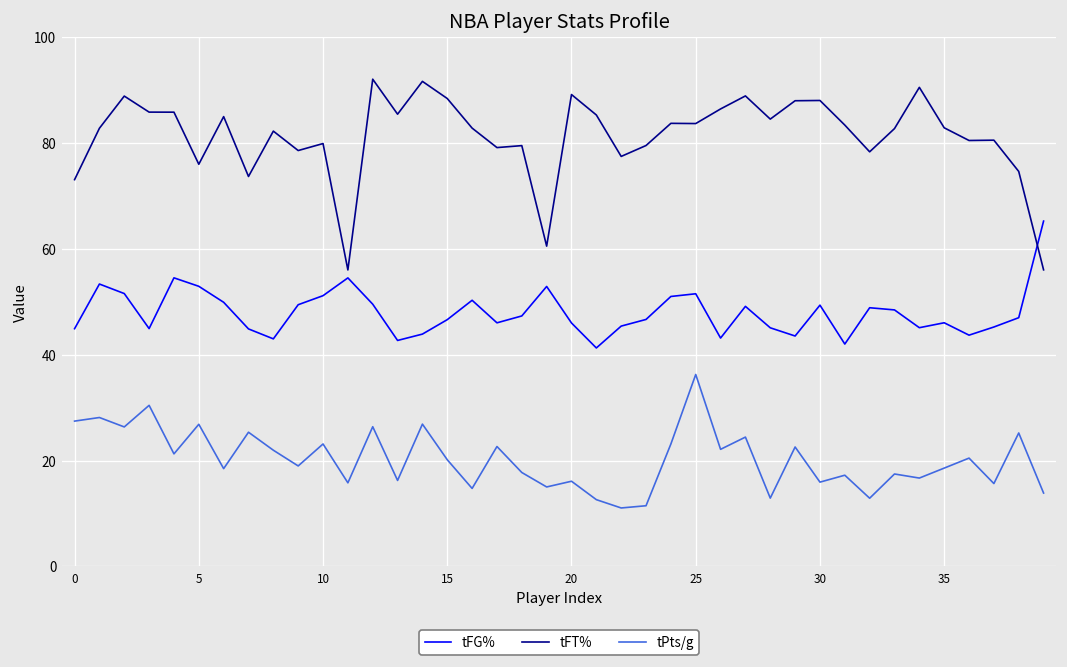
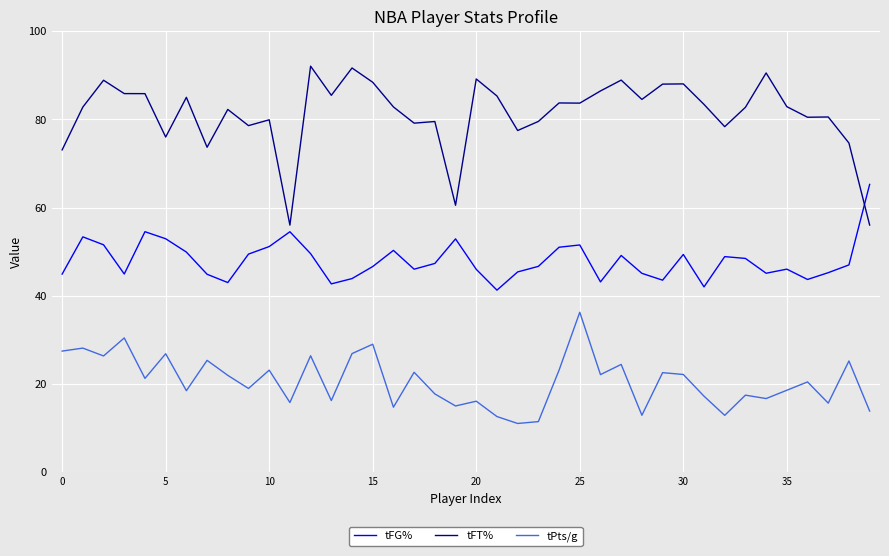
tPts/g, 15: 20 -> 29
tPts/g, 30: 16 -> 22
